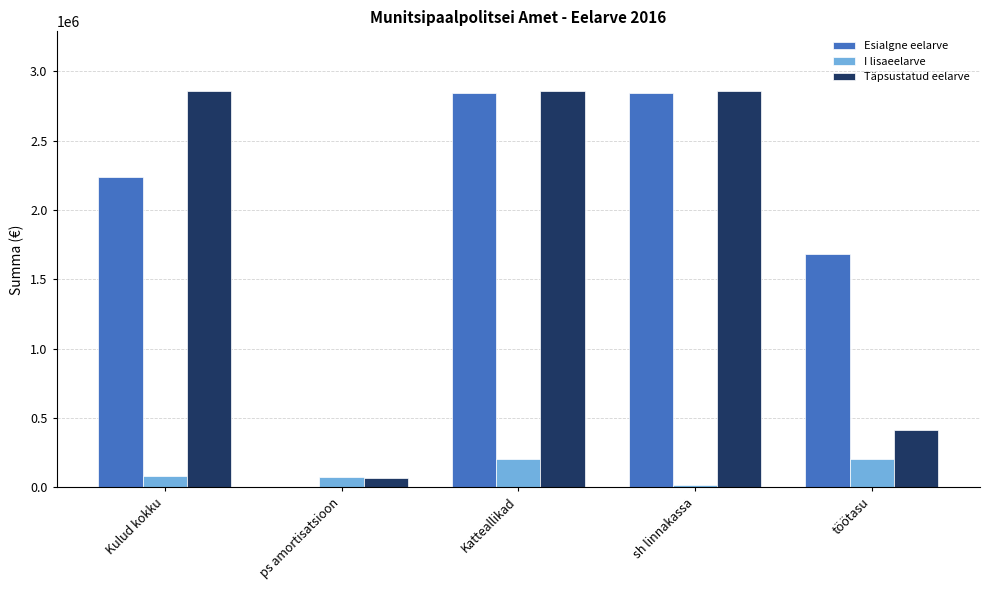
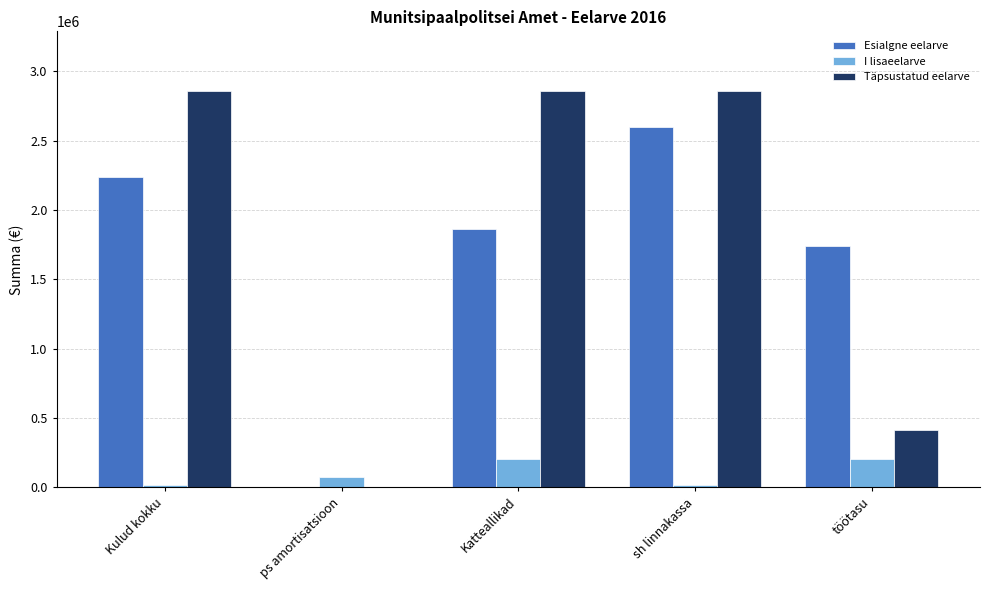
I lisaeelarve, Kulud kokku: 80000 -> 20000
Täpsustatud eelarve, ps amortisatsioon: 60000 -> 0
Esialgne eelarve, Katteallikad: 2840000 -> 1860000
Esialgne eelarve, sh linnakassa: 2840000 -> 2600000
Esialgne eelarve, töötasu: 1680000 -> 1740000
